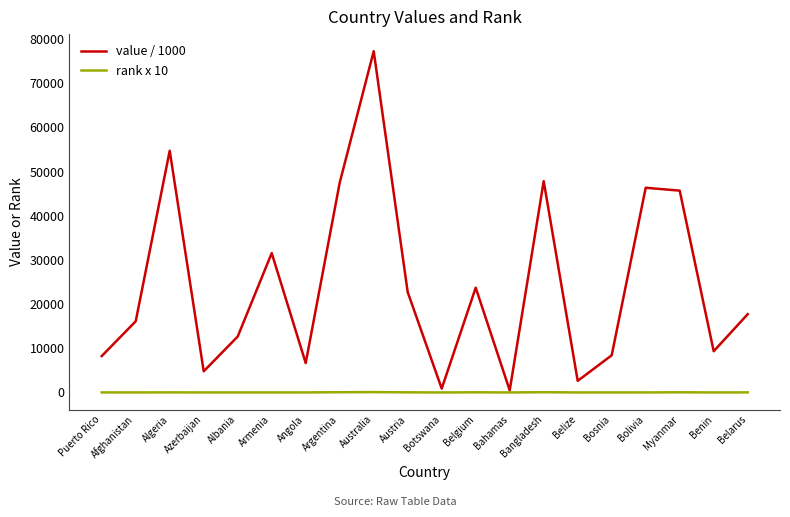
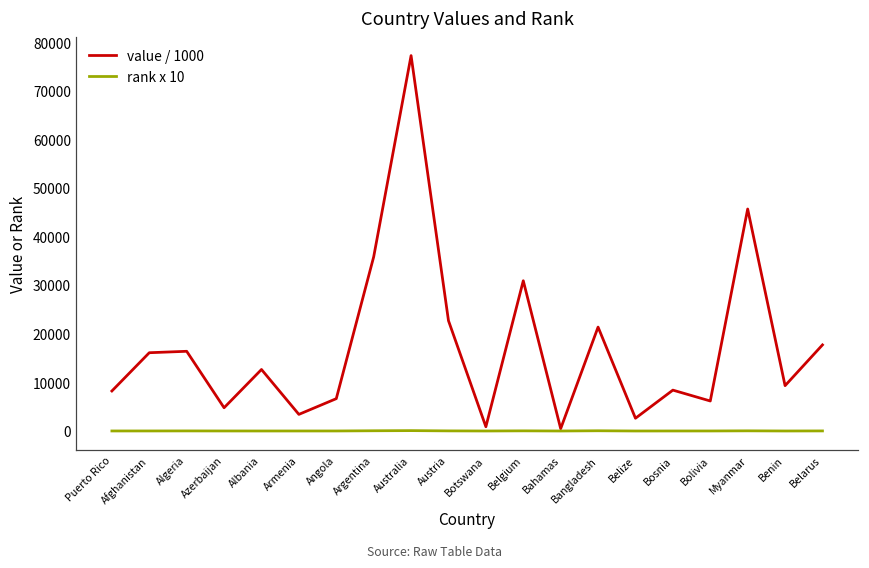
value / 1000, Algeria: 55000 -> 16000
value / 1000, Armenia: 32000 -> 3000
value / 1000, Argentina: 47000 -> 36000
value / 1000, Belgium: 24000 -> 31000
value / 1000, Bangladesh: 48000 -> 21000
value / 1000, Bolivia: 46000 -> 6000
